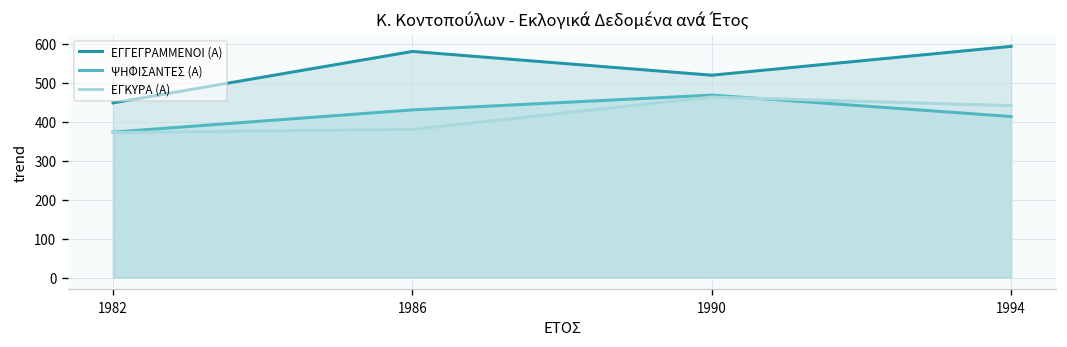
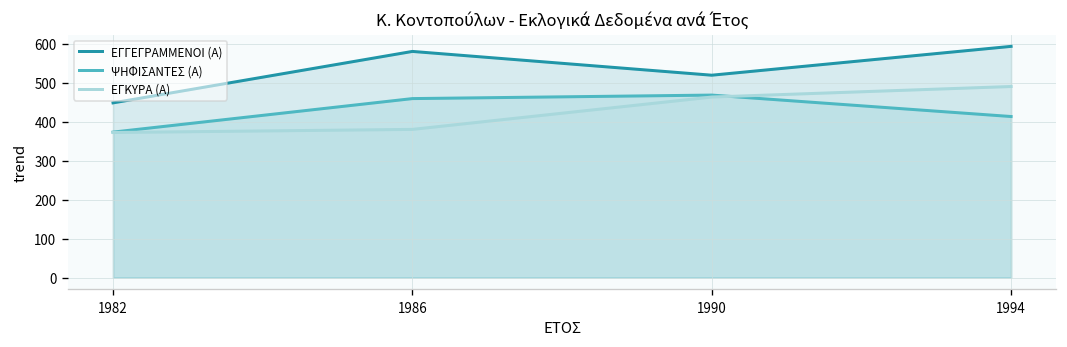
ΨΗΦΙΣΑΝΤΕΣ (Α), 1986: 430 -> 460
ΕΓΚΥΡΑ (Α), 1994: 440 -> 490
